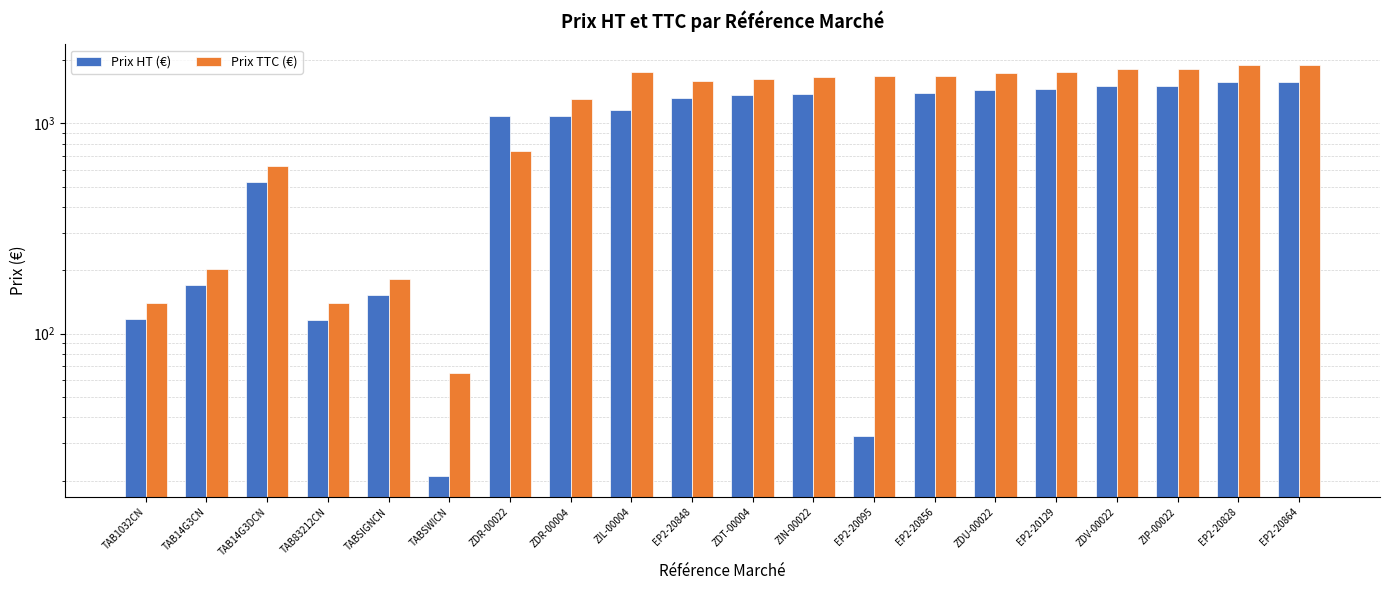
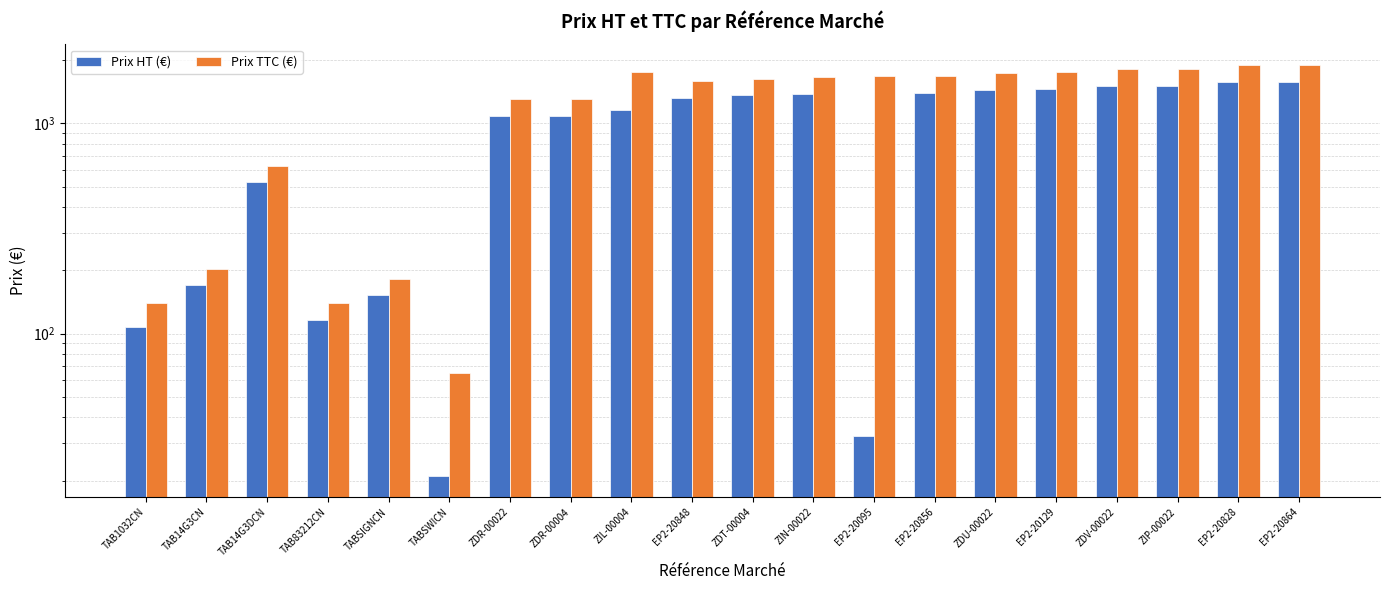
Prix HT (€), TAB1032CN: 120 -> 110
Prix TTC (€), ZDR-00022: 740 -> 1300
